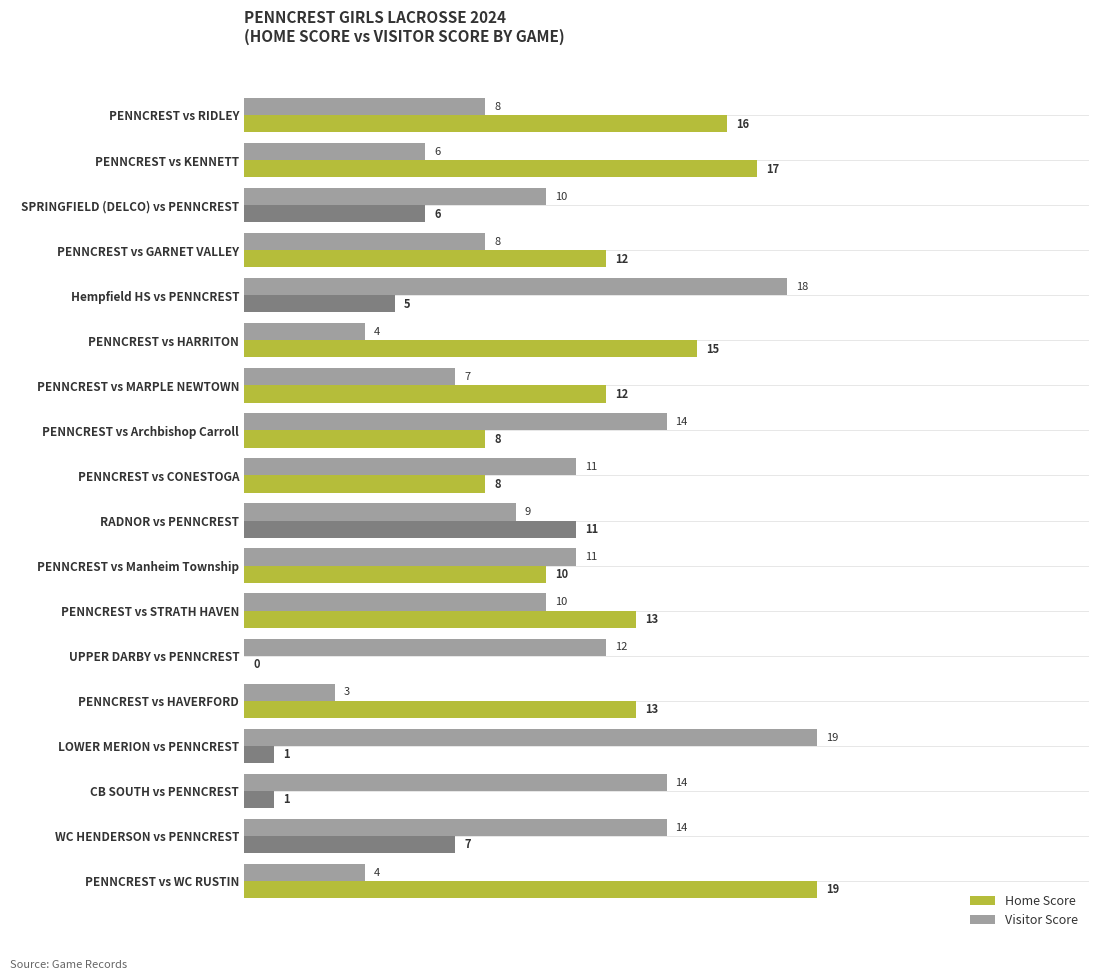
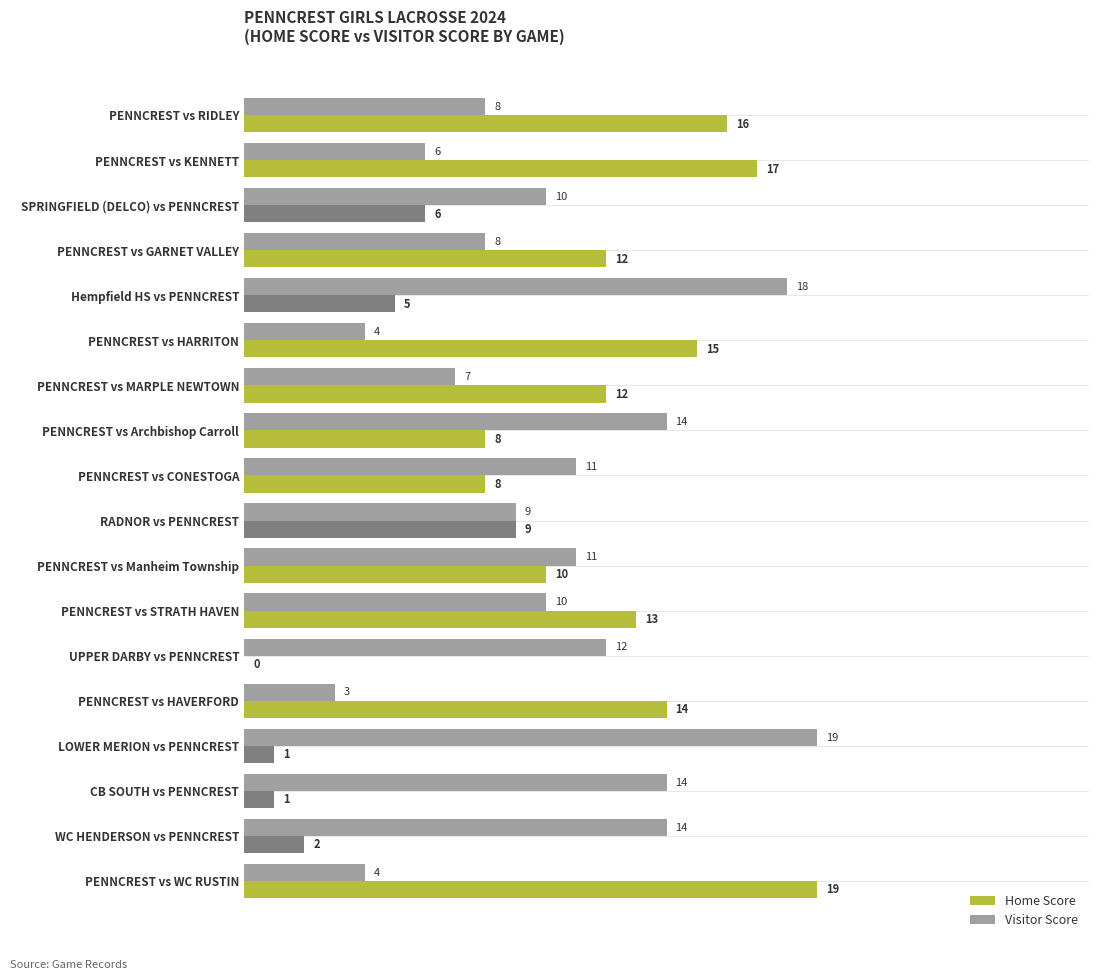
Home Score, RADNOR vs PENNCREST: 11 -> 9
Home Score, PENNCREST vs HAVERFORD: 13 -> 14
Home Score, WC HENDERSON vs PENNCREST: 7 -> 2
